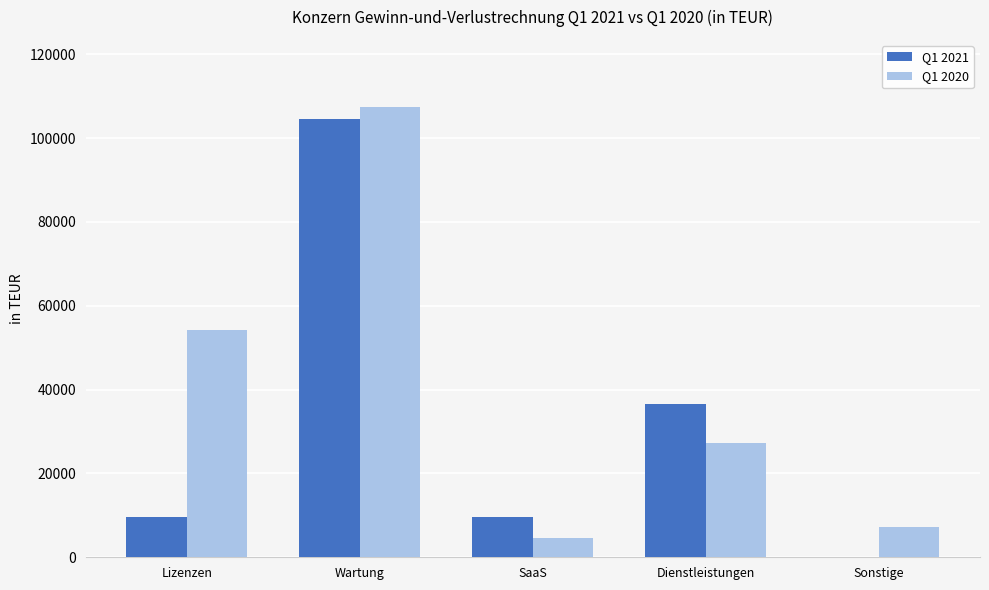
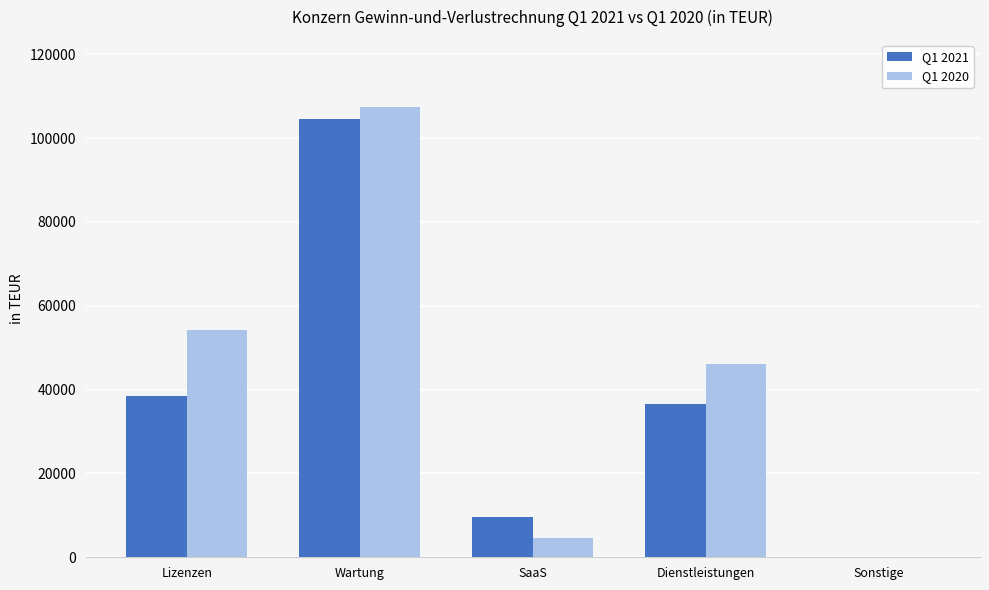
Q1 2021, Lizenzen: 10000 -> 38000
Q1 2020, Dienstleistungen: 27000 -> 46000
Q1 2020, Sonstige: 7000 -> 0
